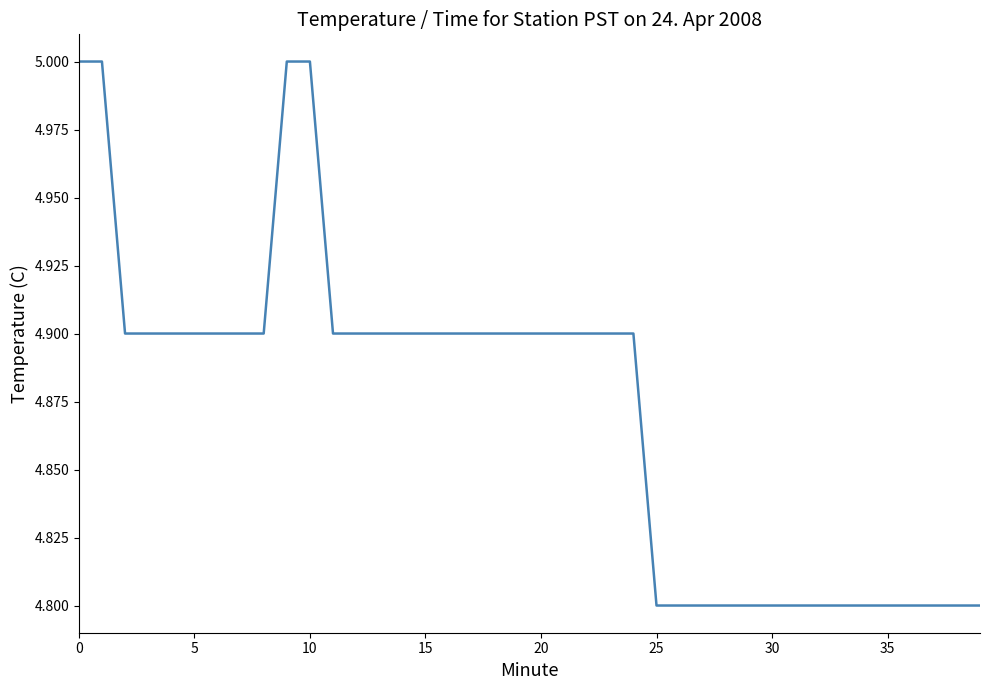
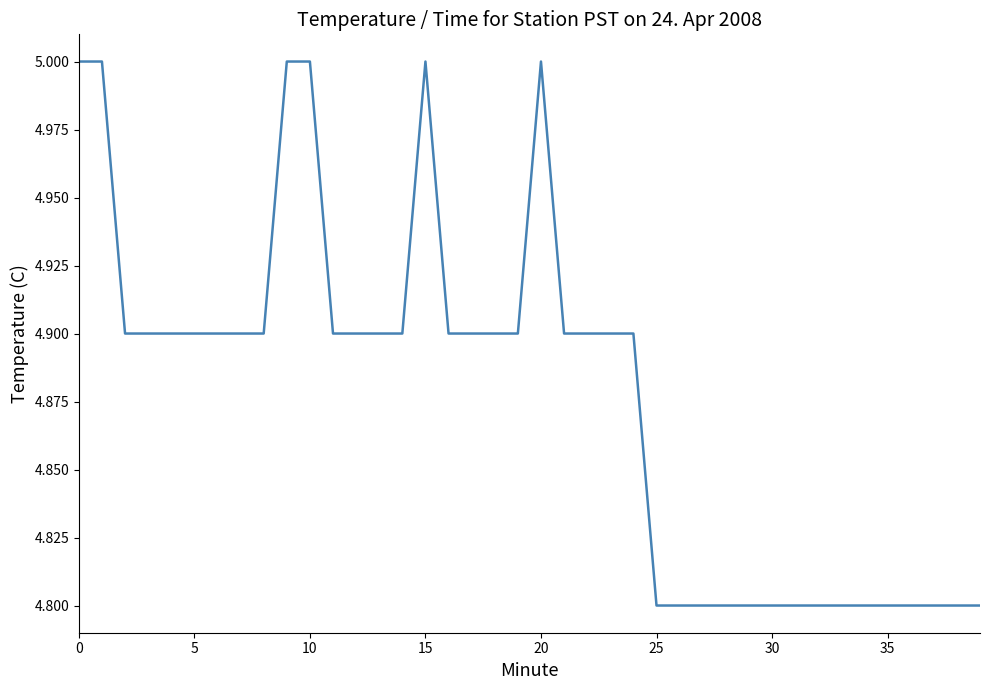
15: 4.9 -> 5.0
20: 4.9 -> 5.0
